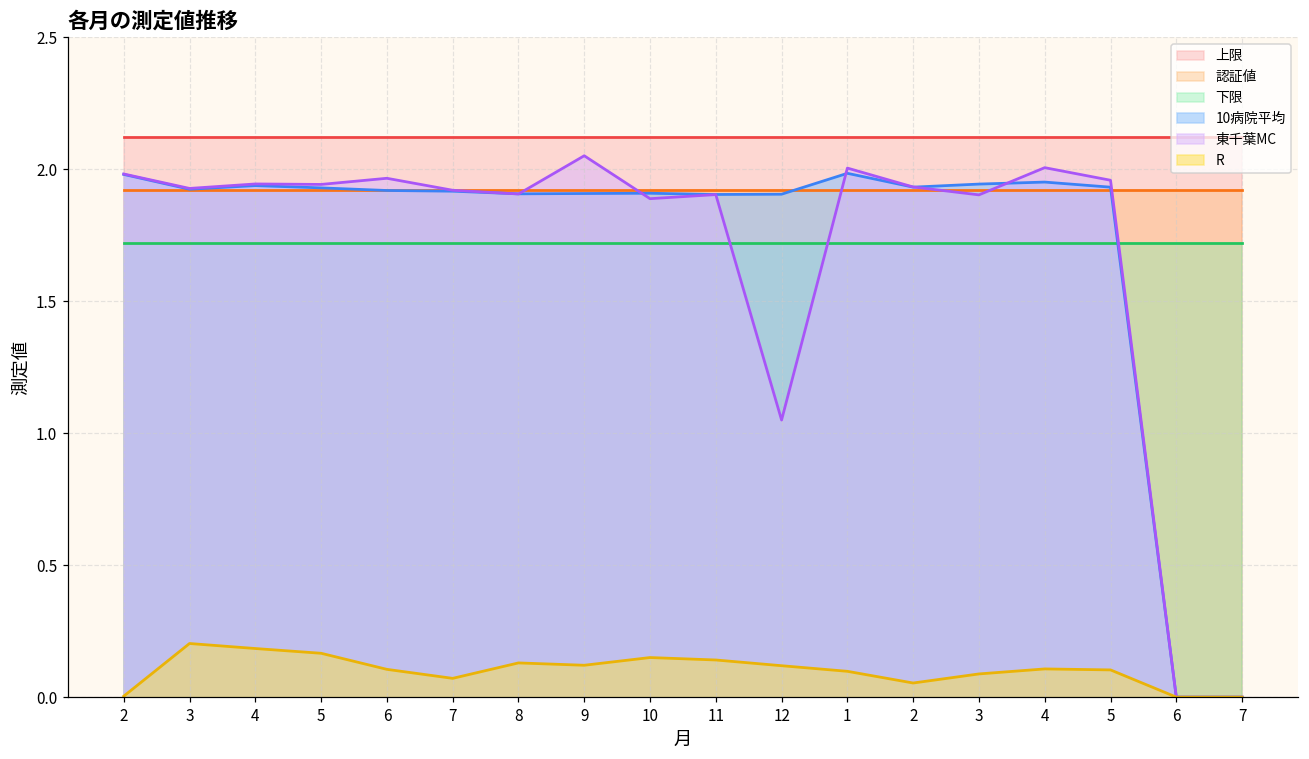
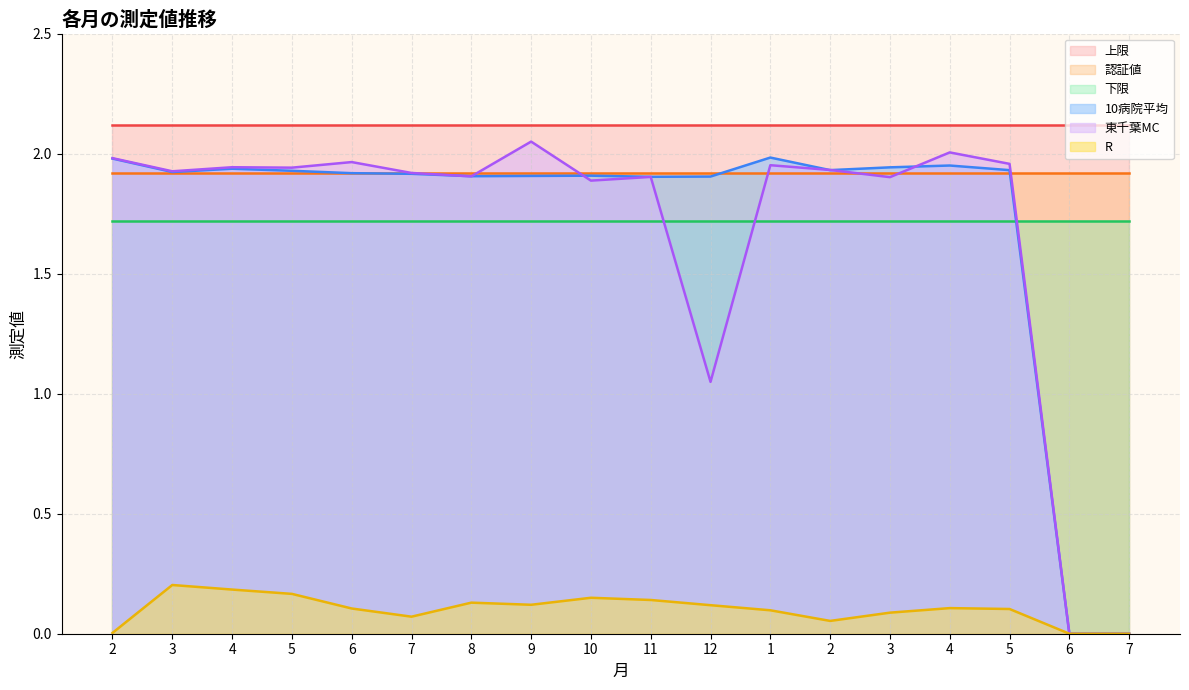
東千葉MC, 1: 2.00 -> 1.95
